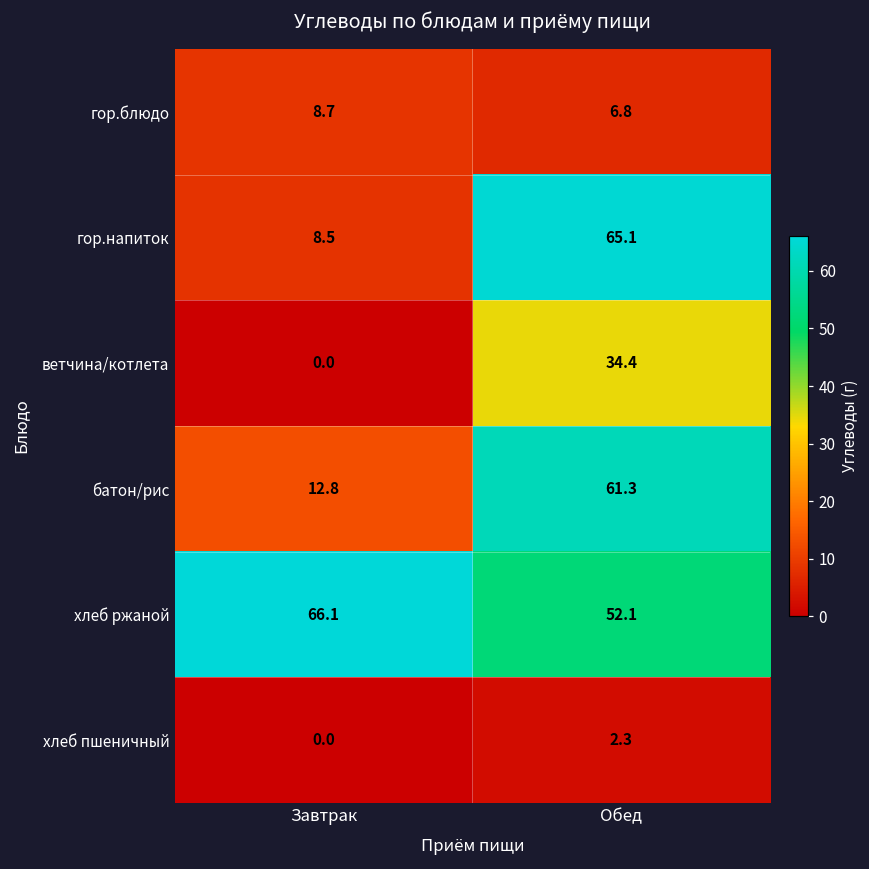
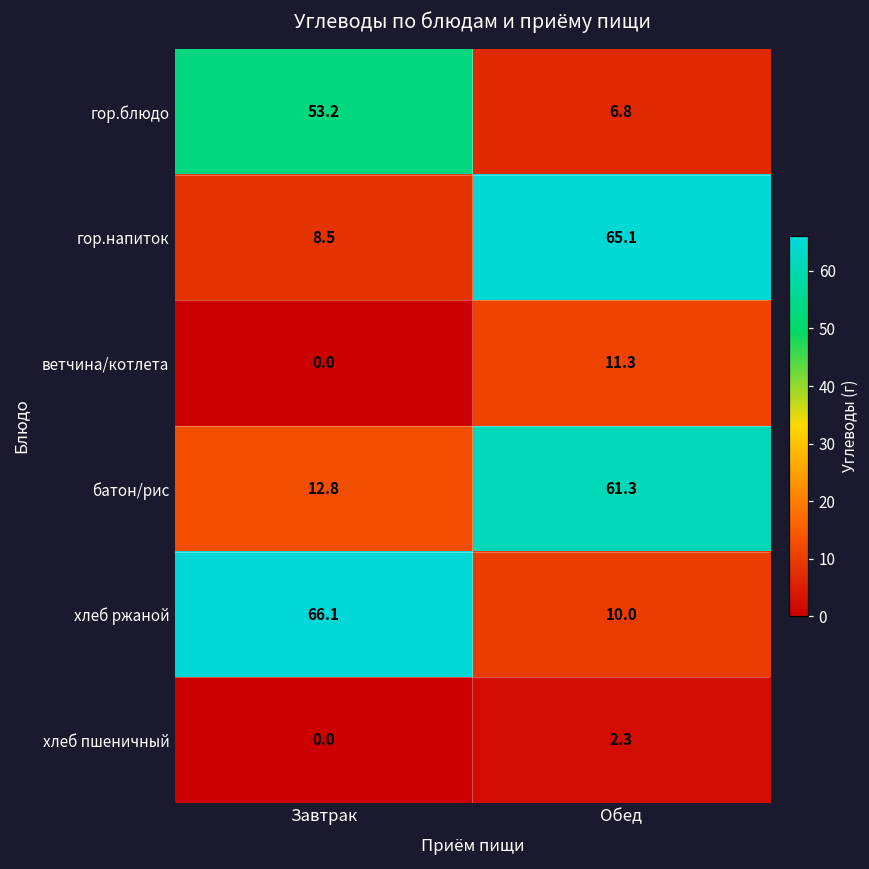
гор.блюдо, Завтрак: 8.7 -> 53.2
ветчина/котлета, Обед: 34.4 -> 11.3
хлеб ржаной, Обед: 52.1 -> 10.0
